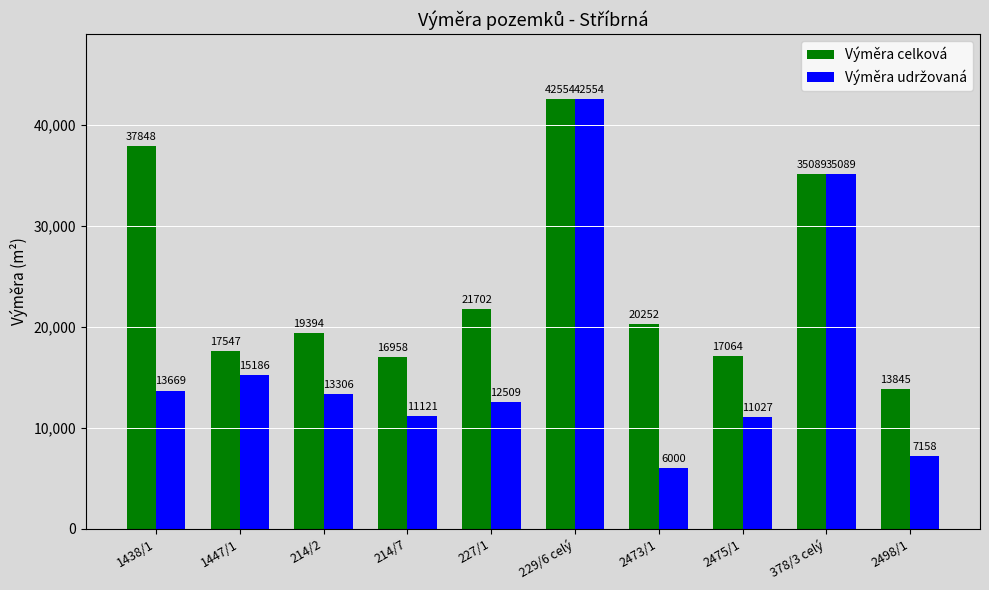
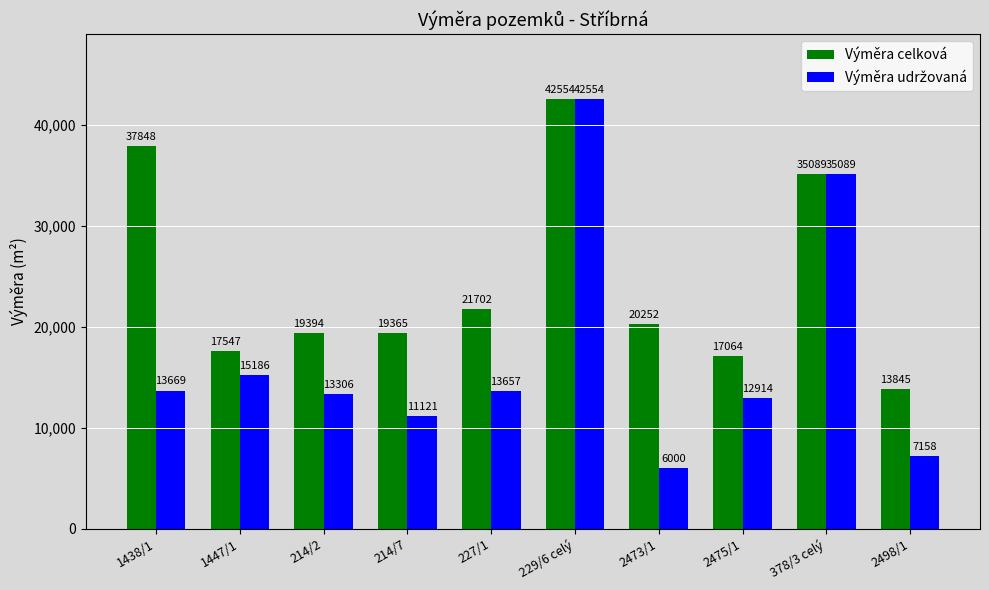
Výměra celková, 214/7: 16958 -> 19365
Výměra udržovaná, 227/1: 12509 -> 13657
Výměra udržovaná, 2475/1: 11027 -> 12914
